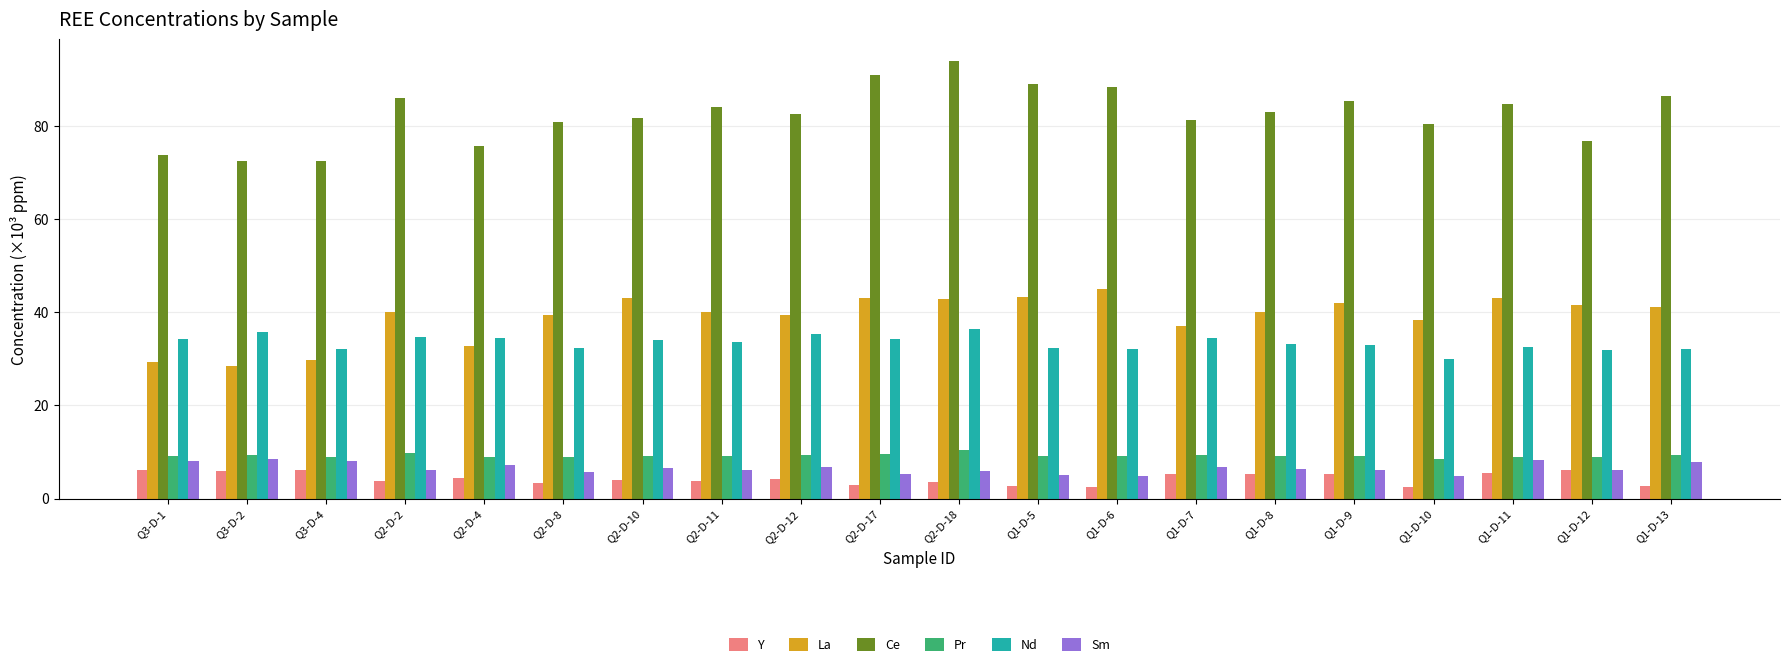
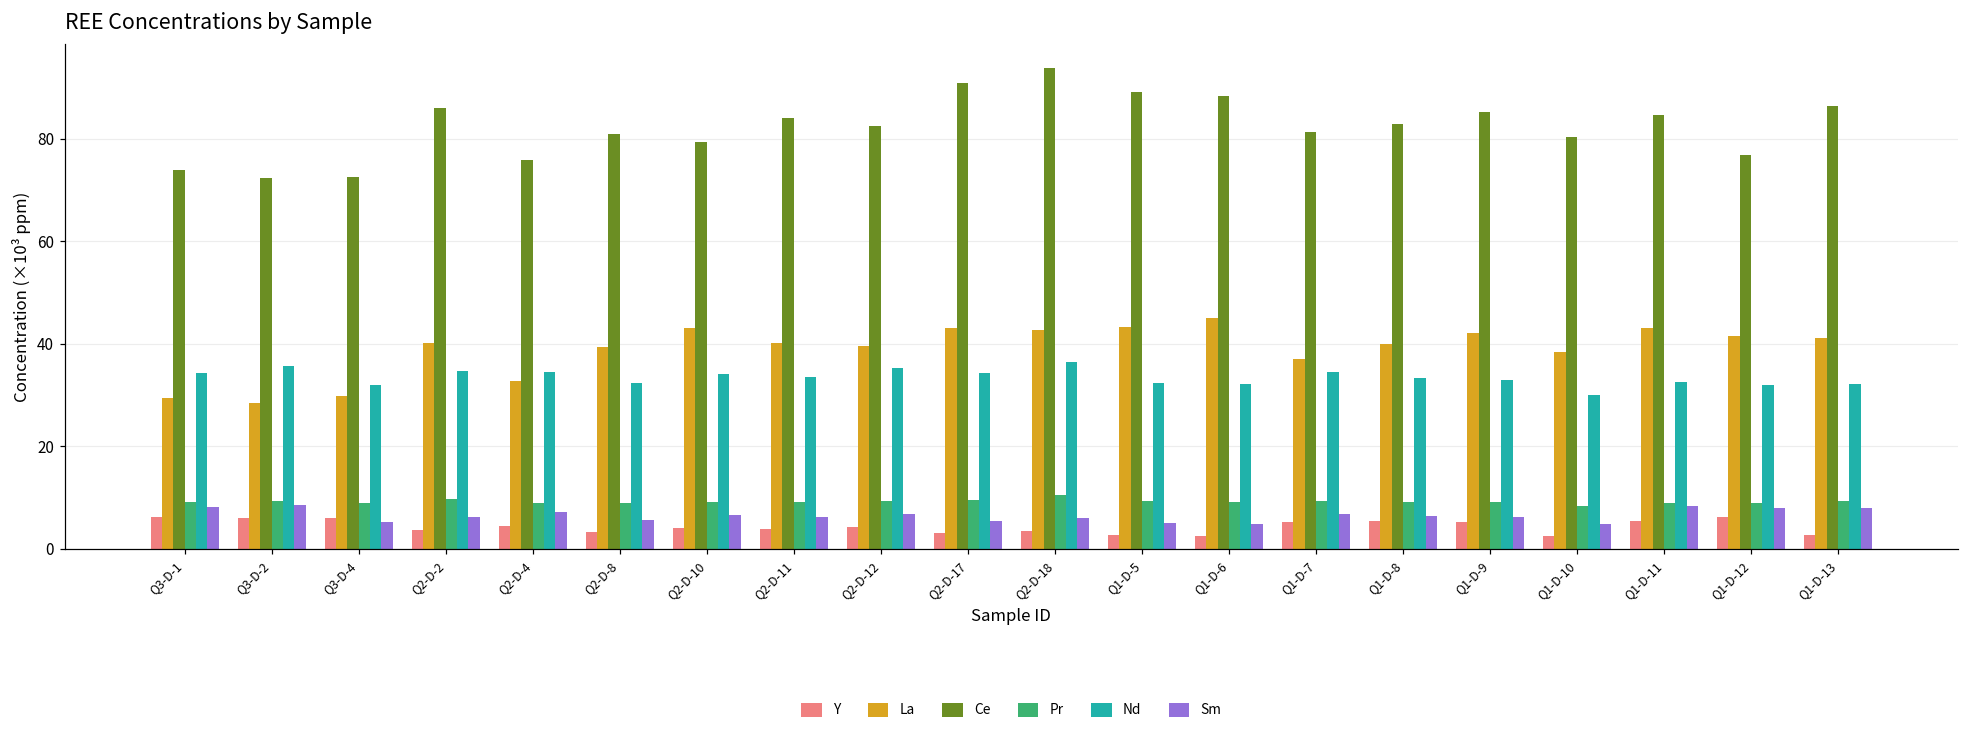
Sm, Q3-D-4: 8 -> 5
Ce, Q2-D-10: 82 -> 79
Sm, Q1-D-12: 6 -> 8
